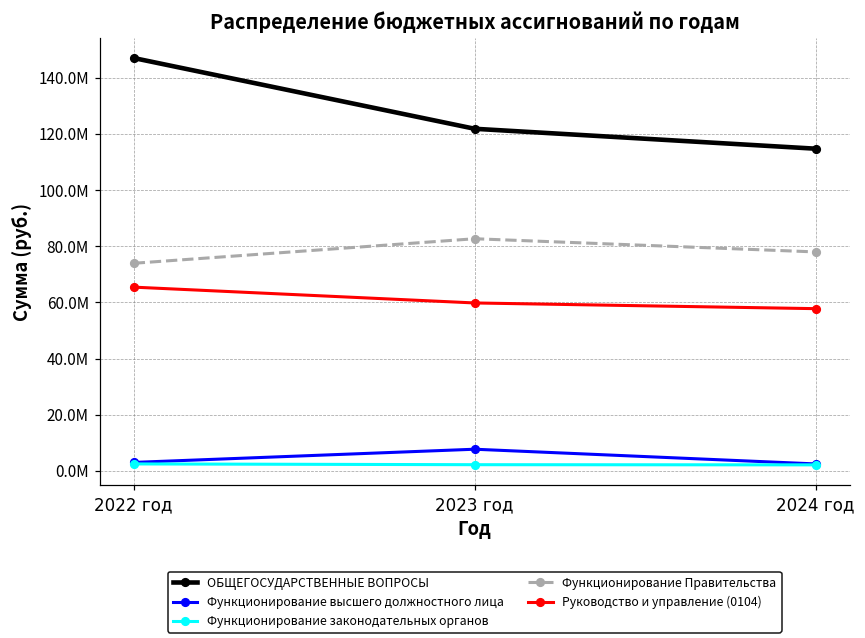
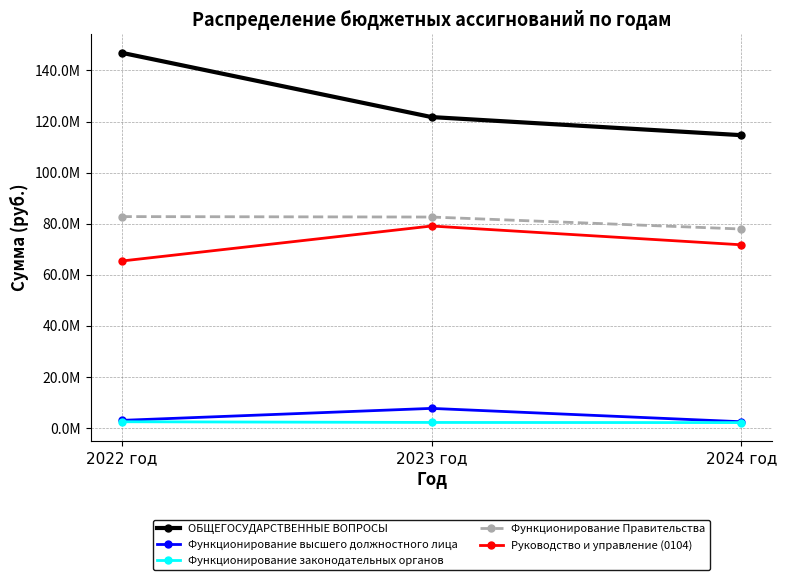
Функционирование Правительства, 2022 год: 74000000 -> 83000000
Руководство и управление (0104), 2023 год: 60000000 -> 79000000
Руководство и управление (0104), 2024 год: 58000000 -> 72000000
